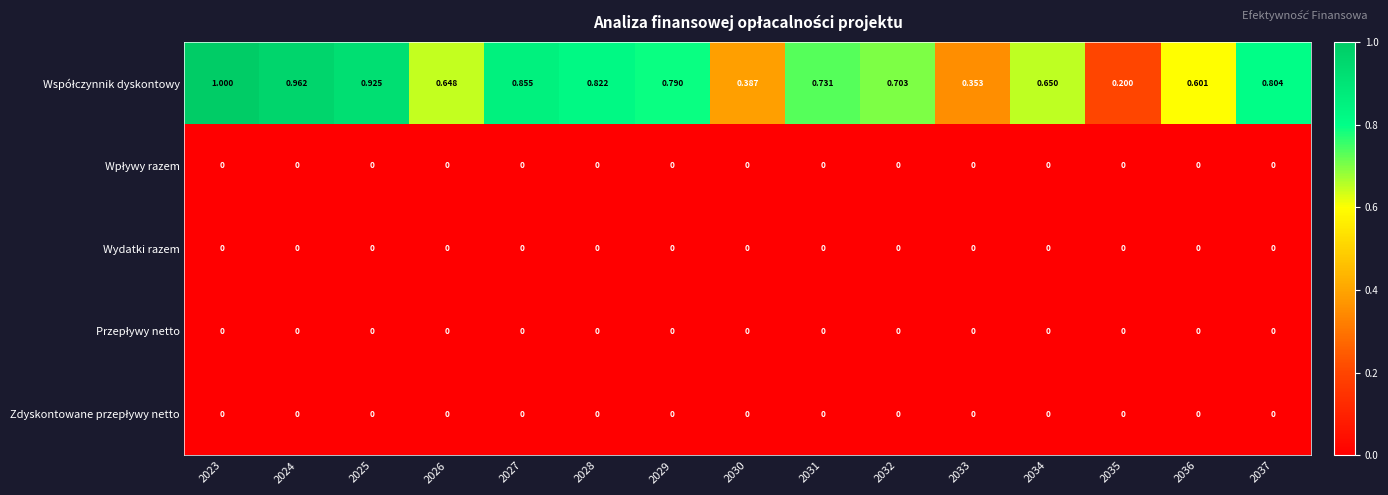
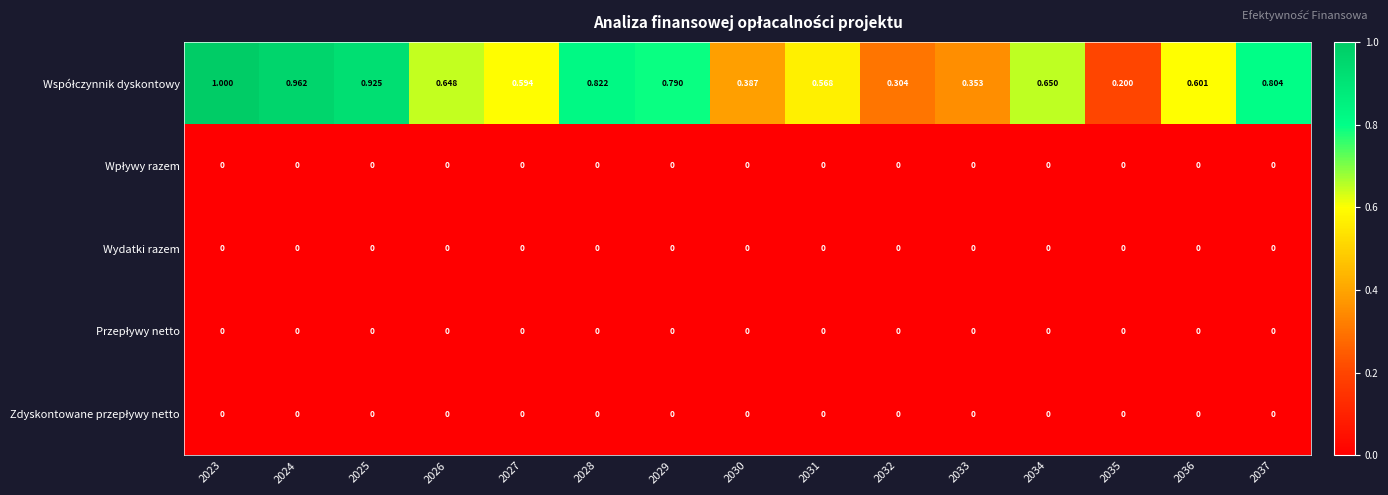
Współczynnik dyskontowy, 2027: 0.855 -> 0.594
Współczynnik dyskontowy, 2031: 0.731 -> 0.568
Współczynnik dyskontowy, 2032: 0.703 -> 0.304
